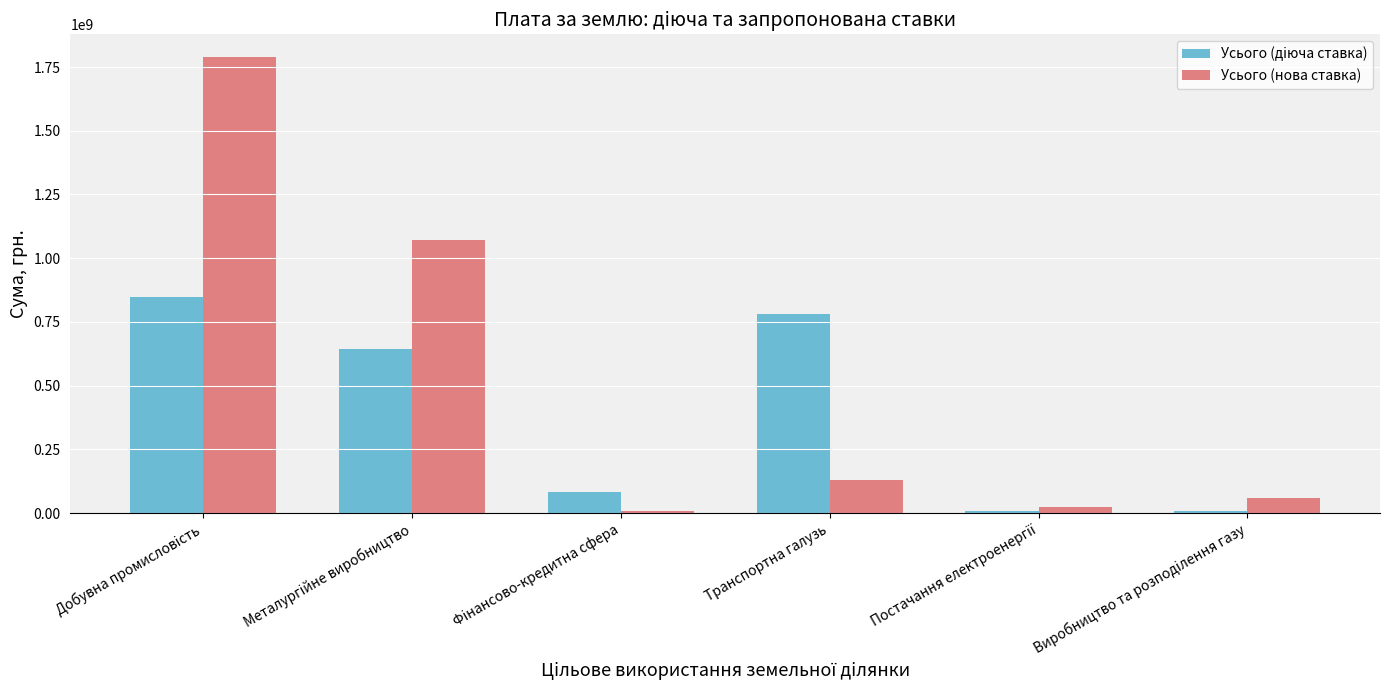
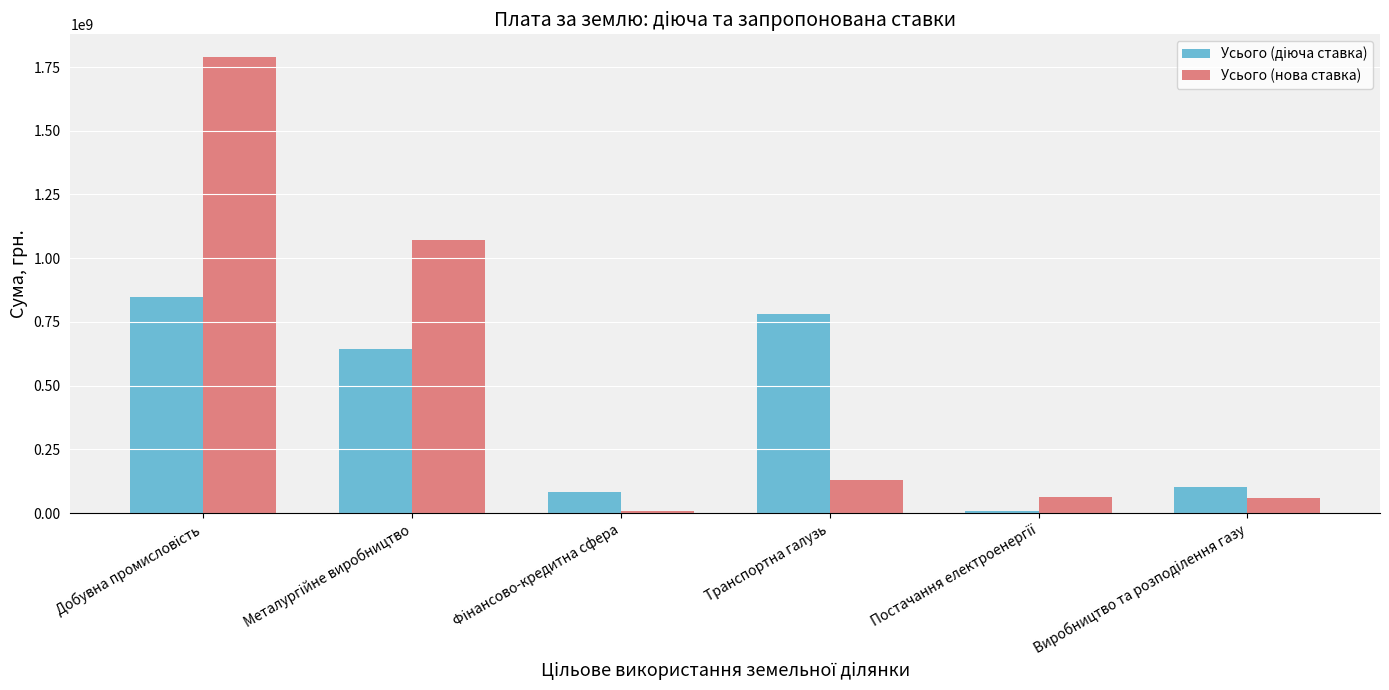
Усього (нова ставка), Постачання електроенергії: 20000000 -> 60000000
Усього (діюча ставка), Виробництво та розподілення газу: 10000000 -> 100000000
